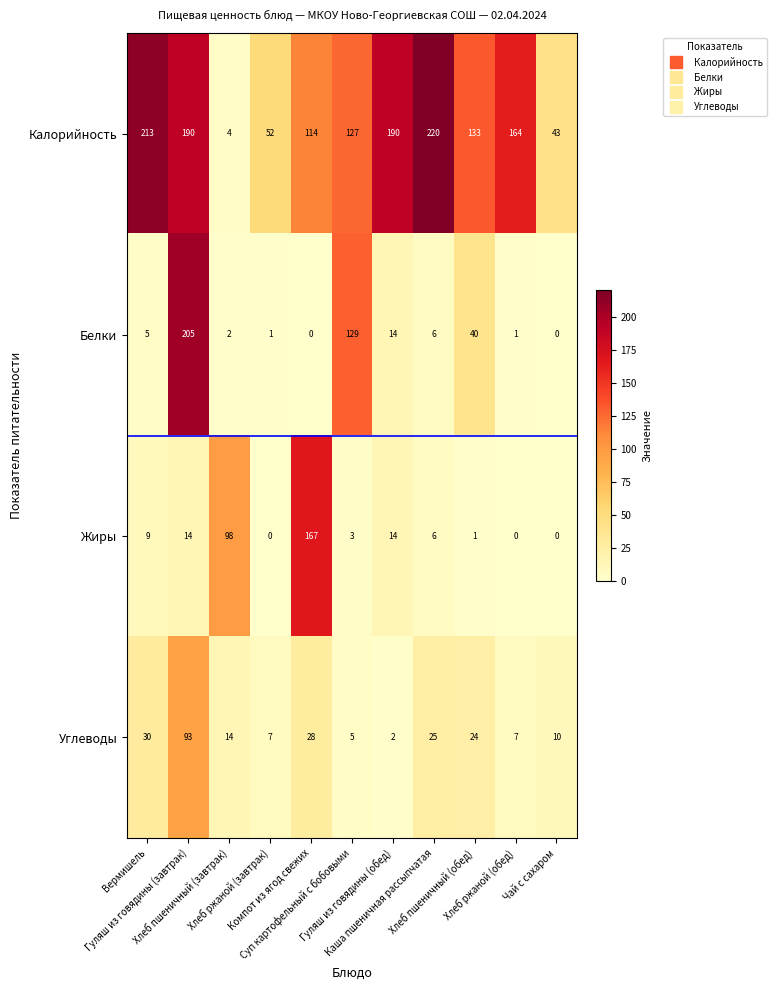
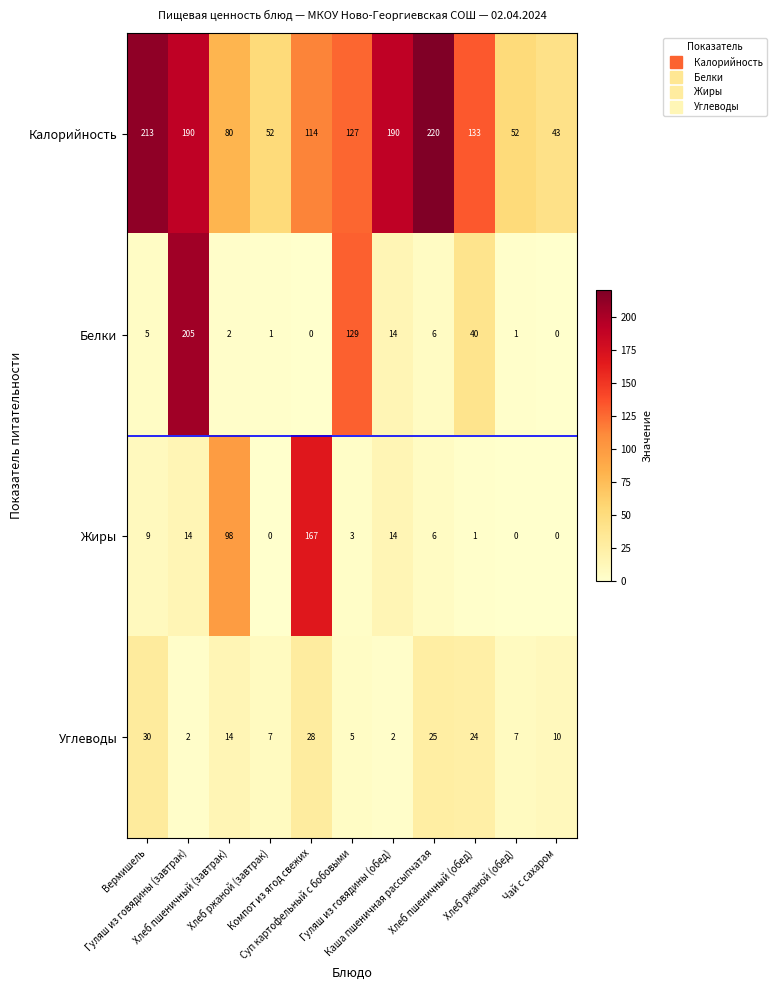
Калорийность, Хлеб пшеничный (завтрак): 4 -> 80
Калорийность, Хлеб ржаной (обед): 164 -> 52
Углеводы, Гуляш из говядины (завтрак): 93 -> 2
